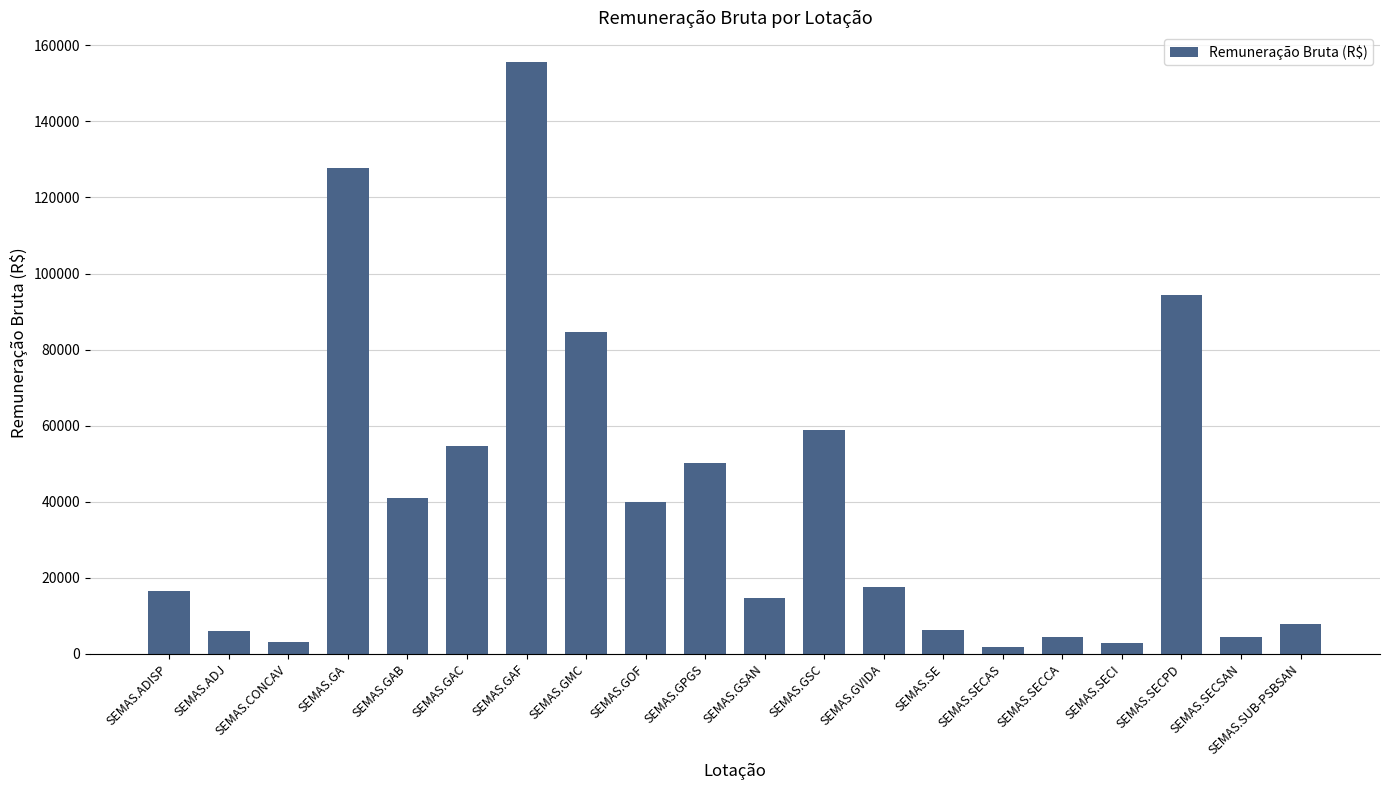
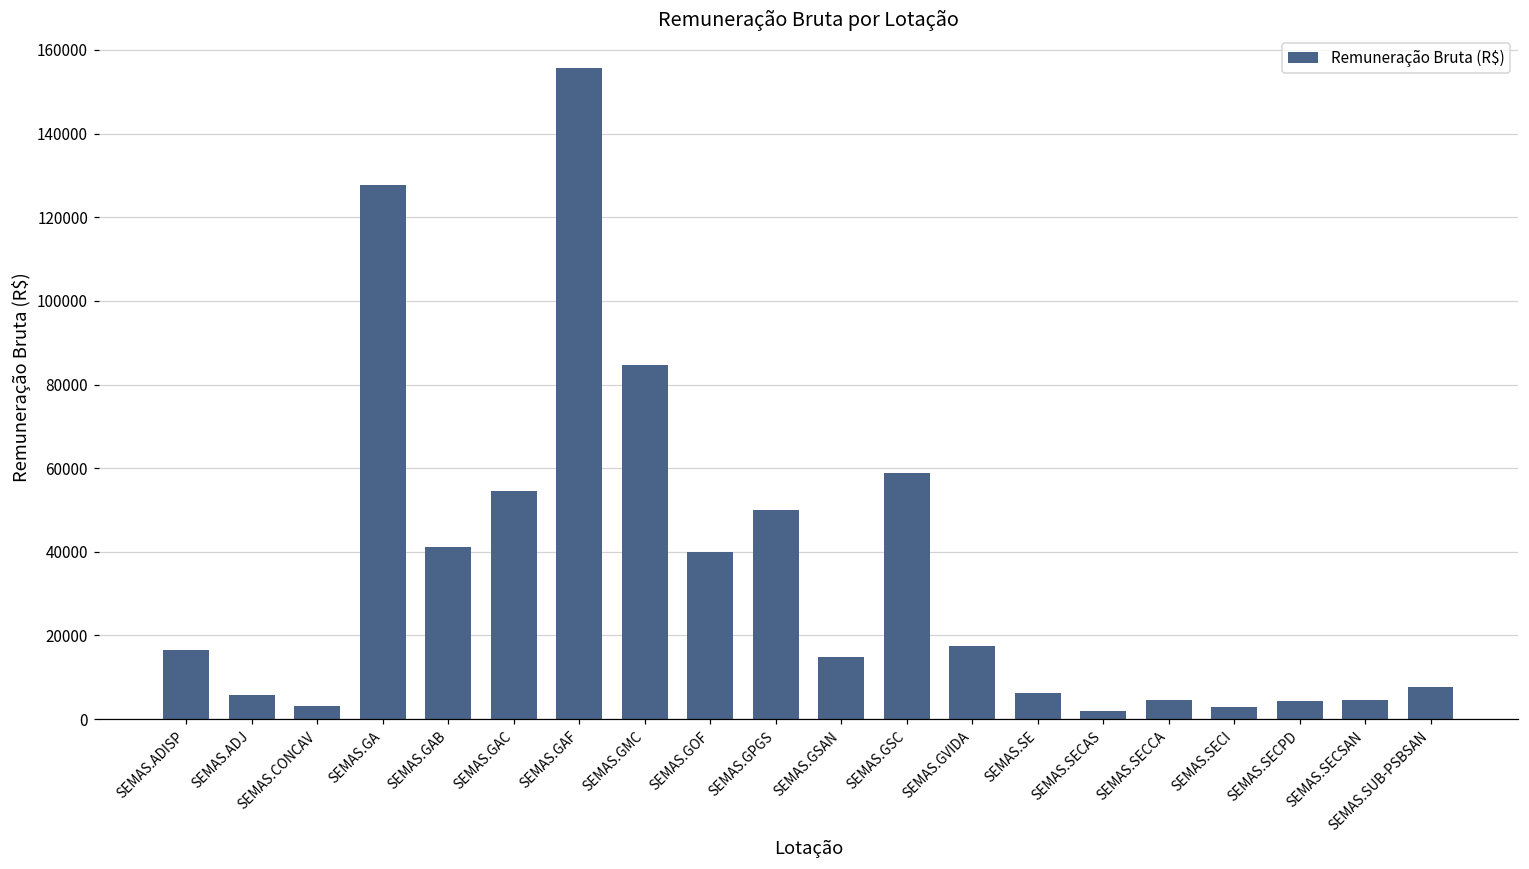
SEMAS.SECPD: 94000 -> 4000
